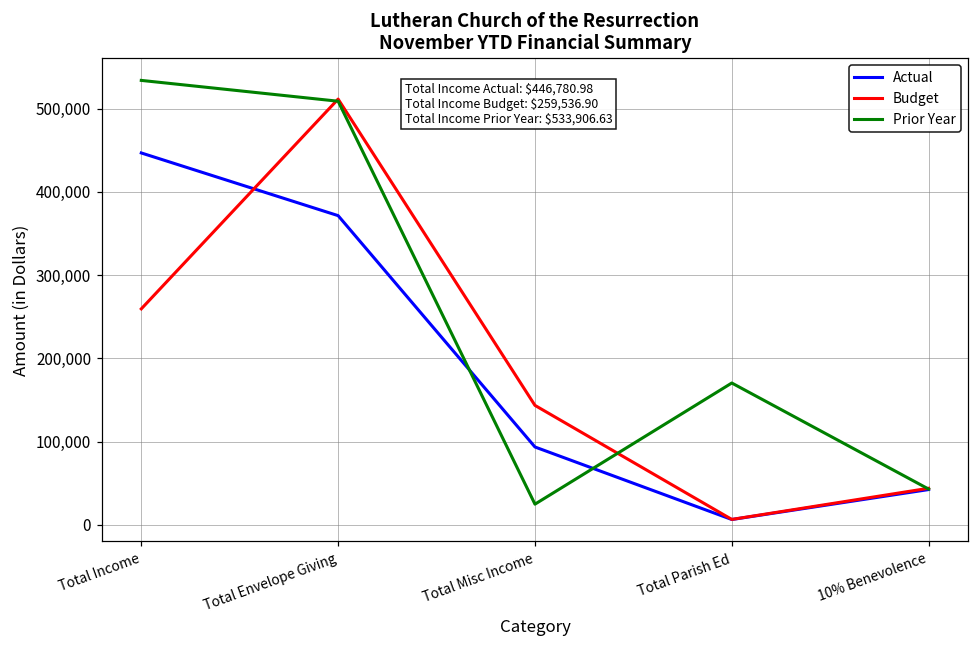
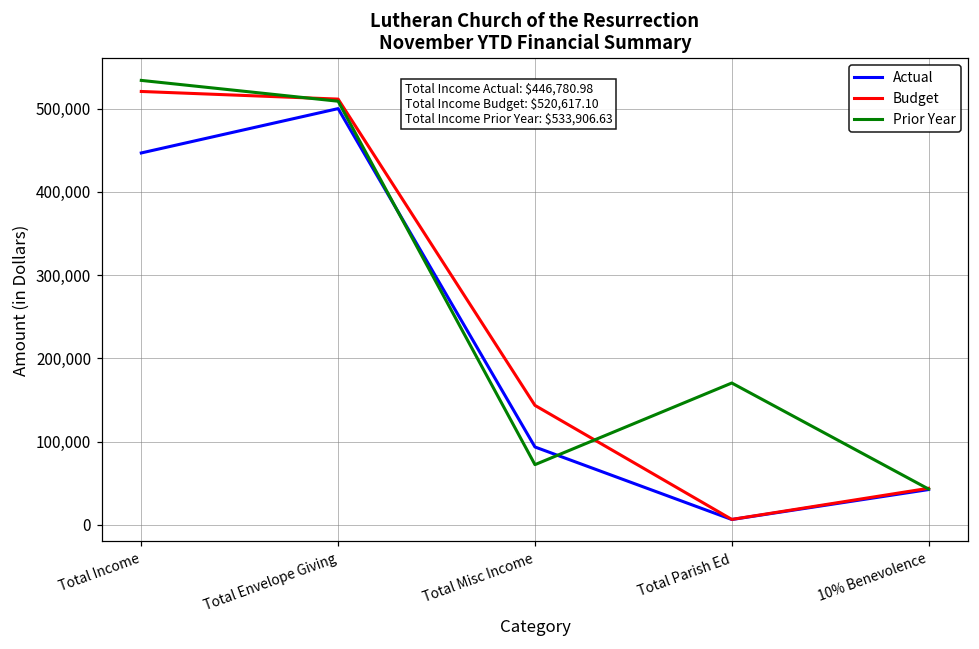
Budget, Total Income: 260,000 -> 520,000
Actual, Total Envelope Giving: 370,000 -> 500,000
Prior Year, Total Misc Income: 30,000 -> 70,000
